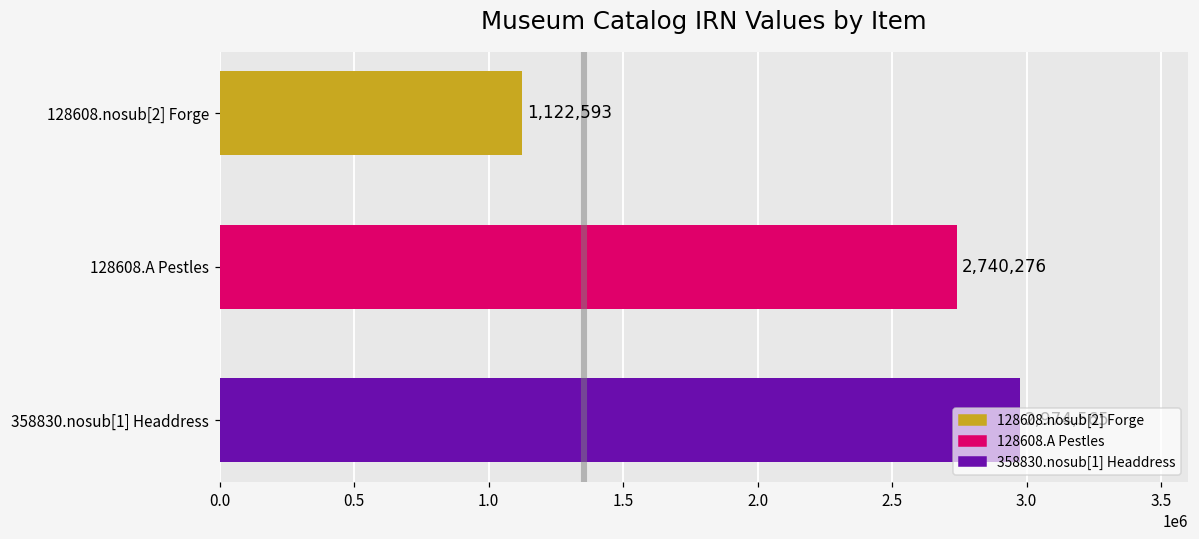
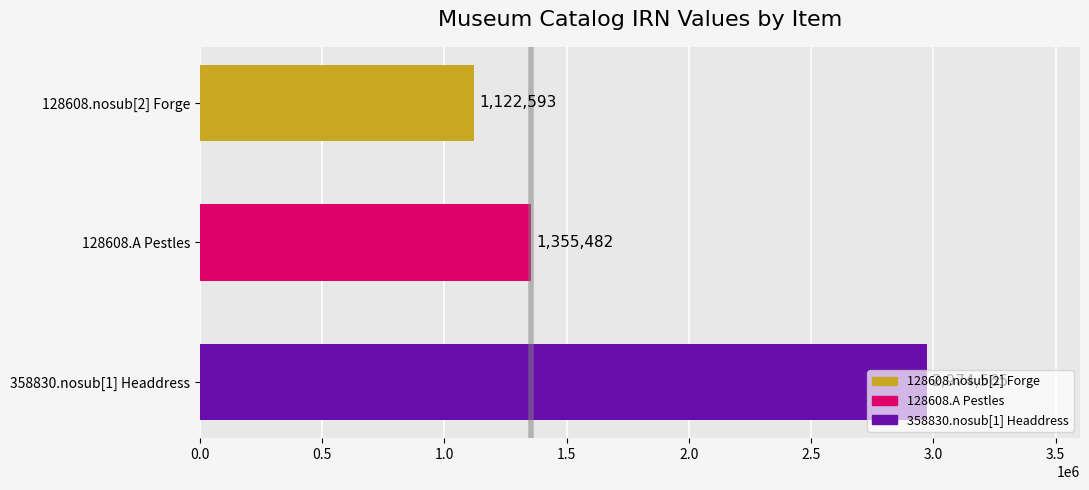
128608.A Pestles: 2,740,276 -> 1,355,482
